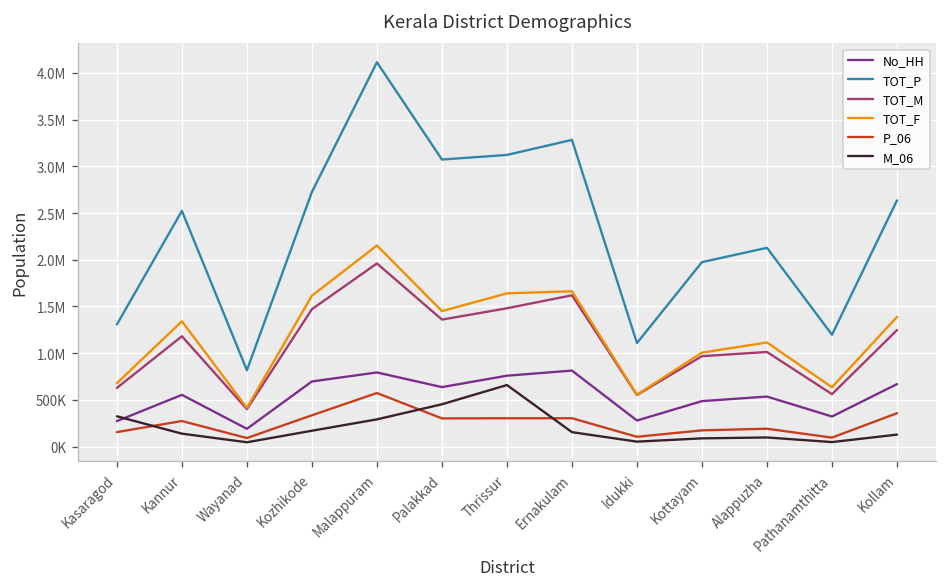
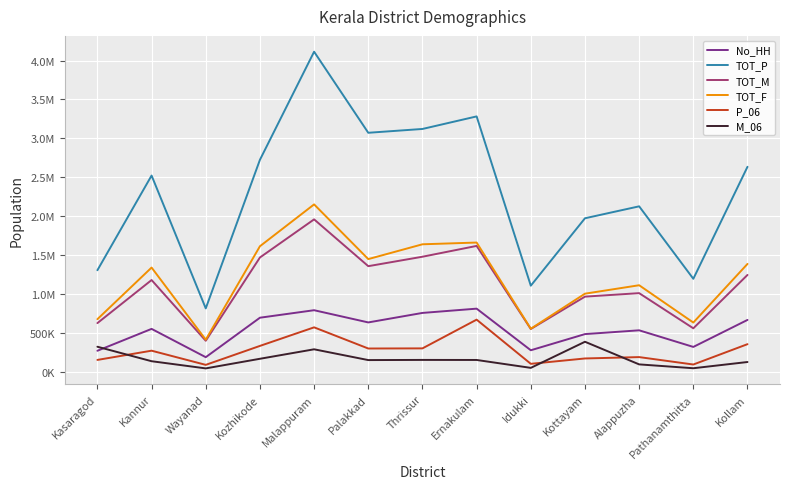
M_06, Palakkad: 500000 -> 200000
M_06, Thrissur: 700000 -> 200000
P_06, Ernakulam: 300000 -> 700000
M_06, Kottayam: 100000 -> 400000
